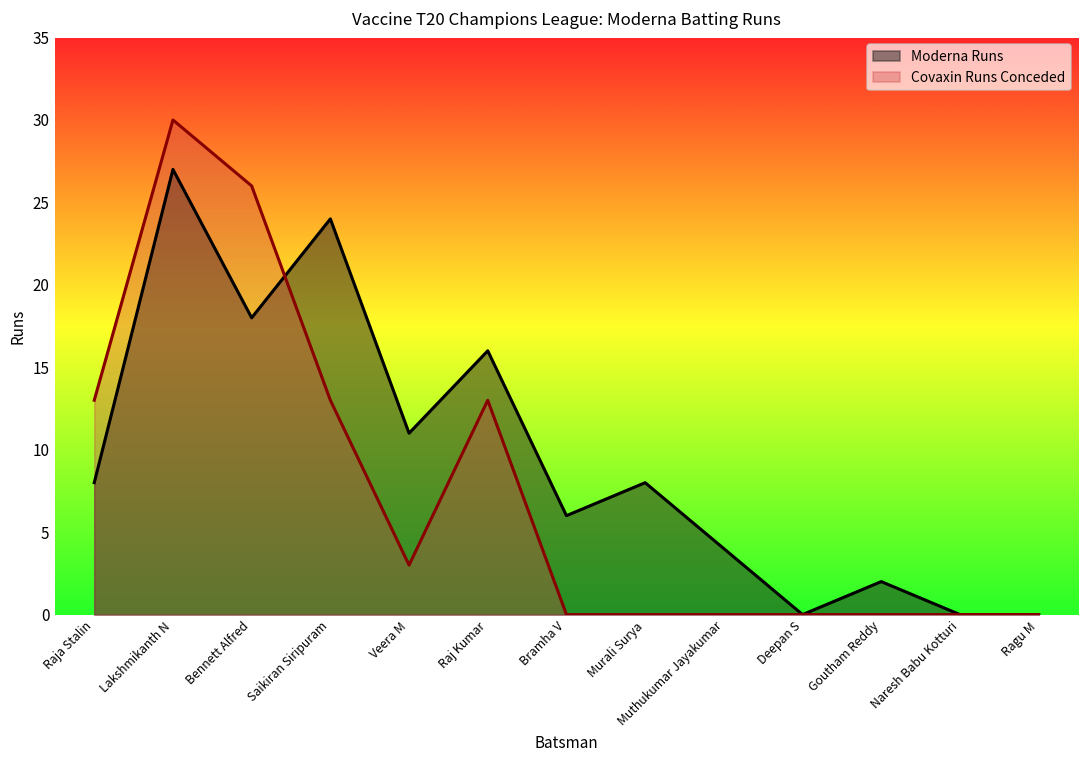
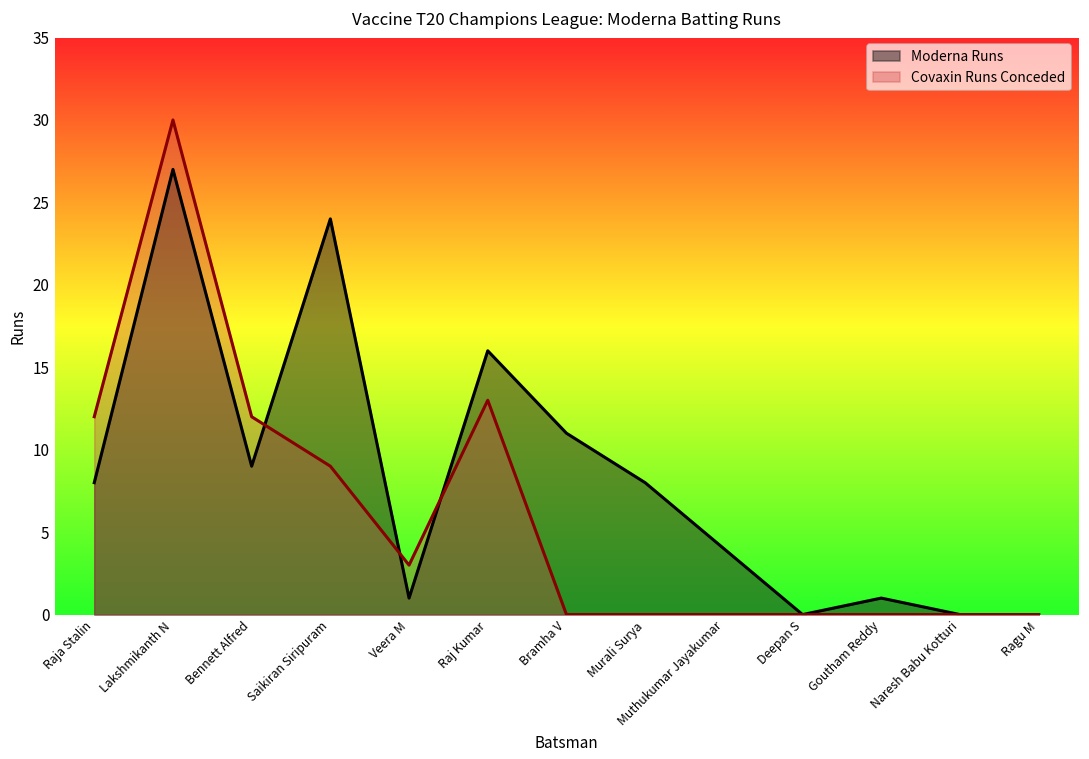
Covaxin Runs Conceded, Raja Stalin: 13 -> 12
Moderna Runs, Bennett Alfred: 18 -> 9
Covaxin Runs Conceded, Bennett Alfred: 26 -> 12
Covaxin Runs Conceded, Saikiran Siripuram: 13 -> 9
Moderna Runs, Veera M: 11 -> 1
Moderna Runs, Bramha V: 6 -> 11
Moderna Runs, Goutham Reddy: 2 -> 1
